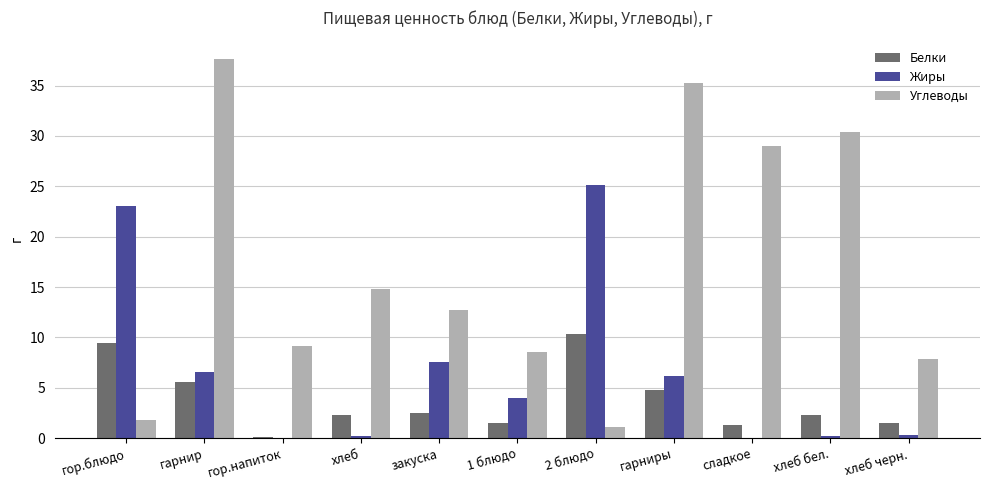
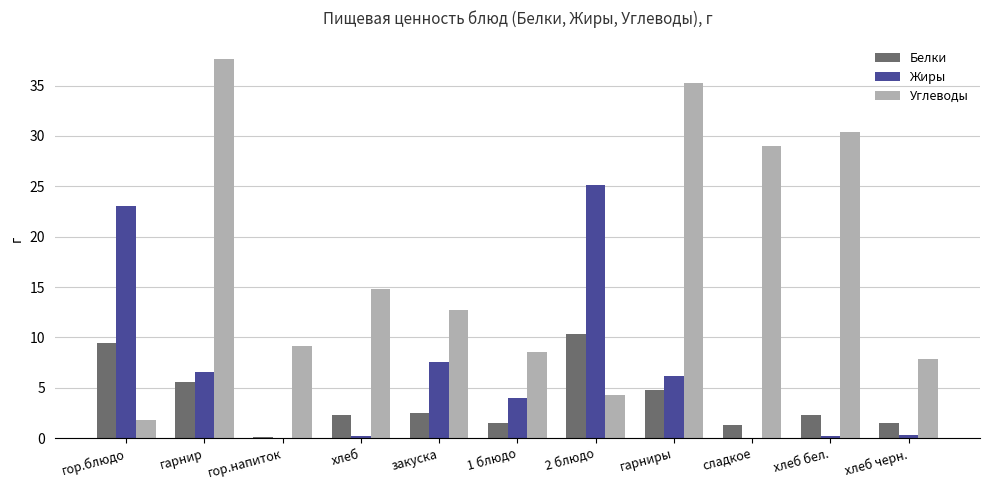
Углеводы, 2 блюдо: 1.1 -> 4.3
